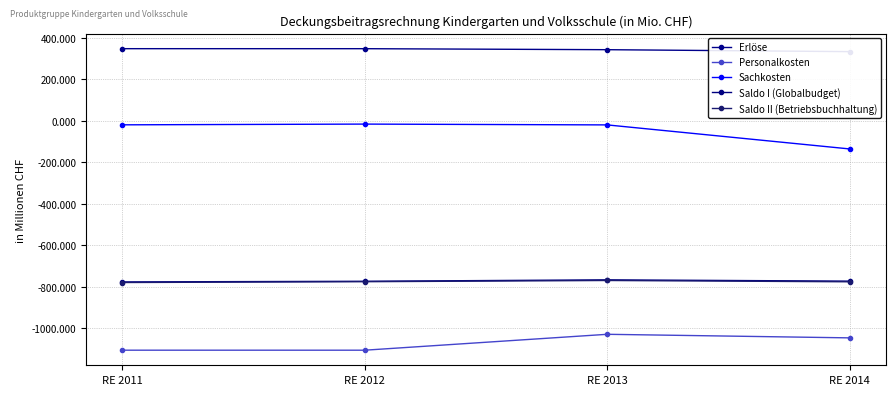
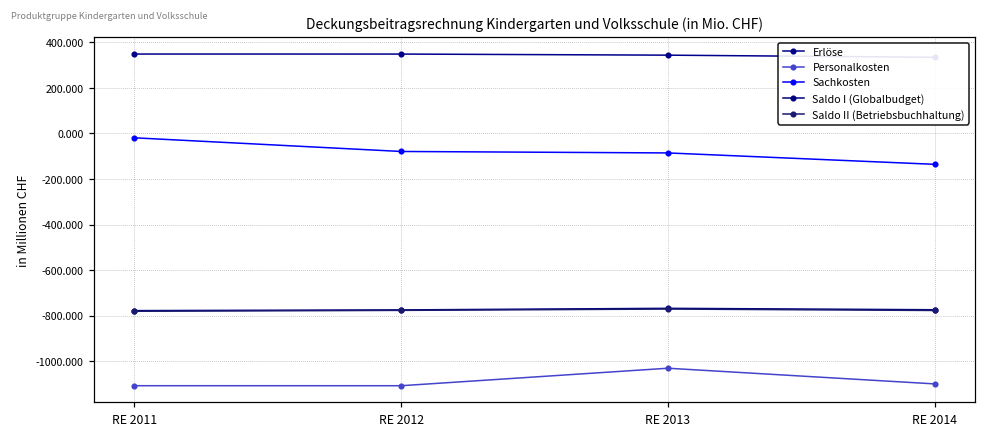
Sachkosten, RE 2012: -20 -> -80
Sachkosten, RE 2013: -20 -> -90
Personalkosten, RE 2014: -1050 -> -1100
